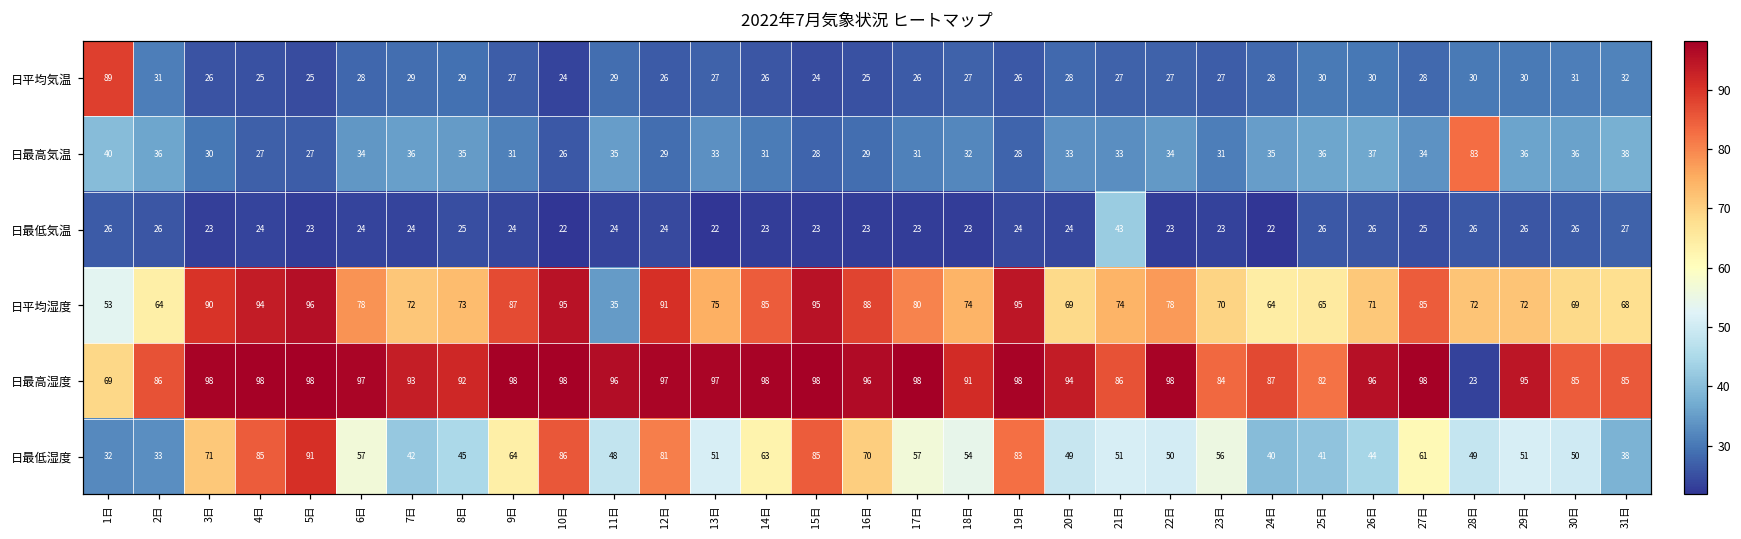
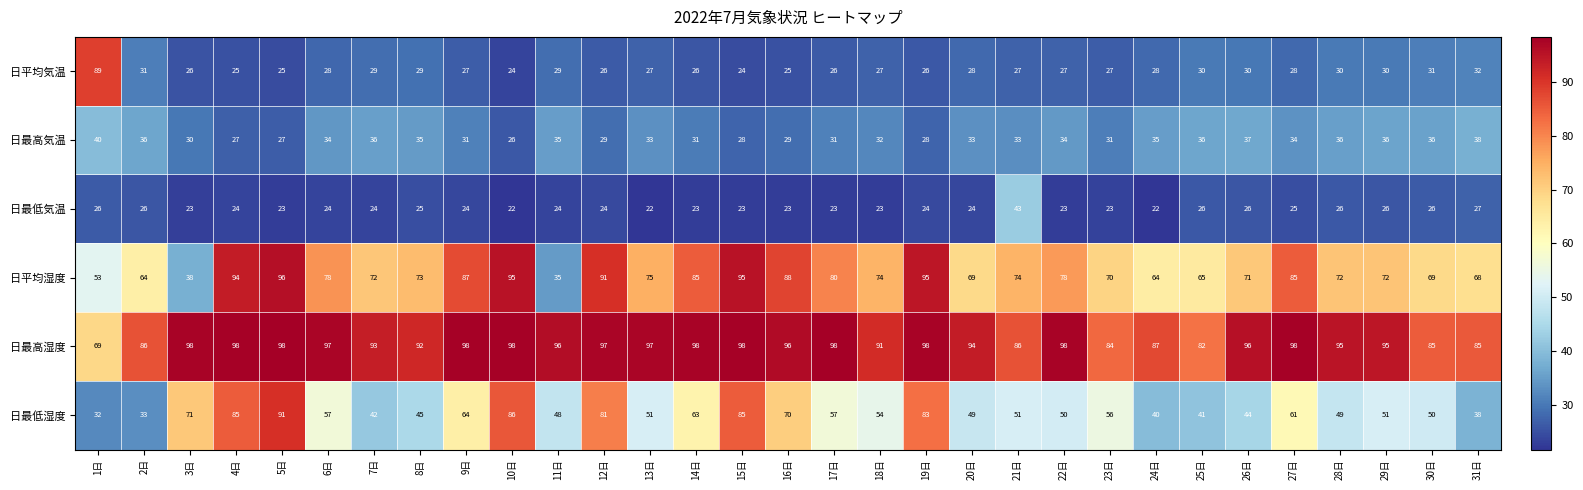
日最高気温, 28日: 83 -> 36
日平均湿度, 3日: 90 -> 38
日最高湿度, 28日: 23 -> 95
